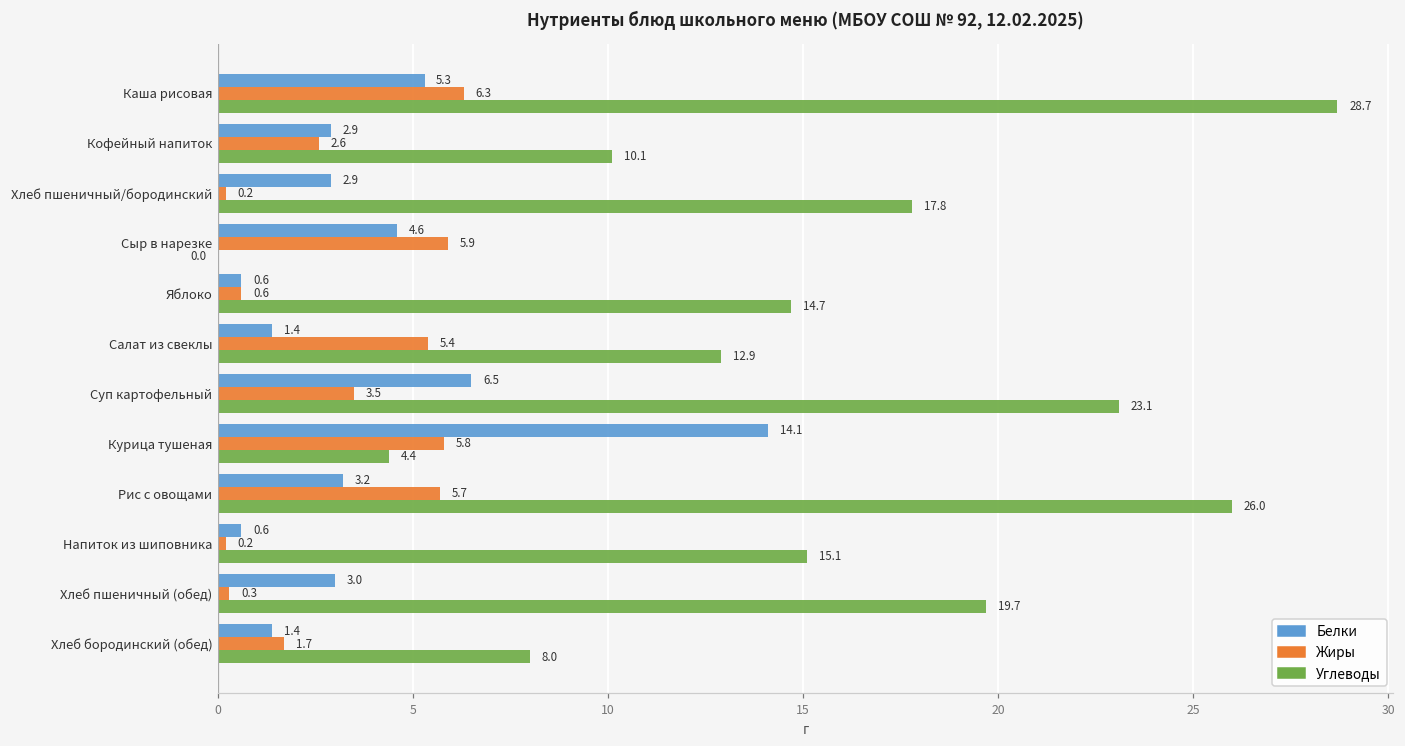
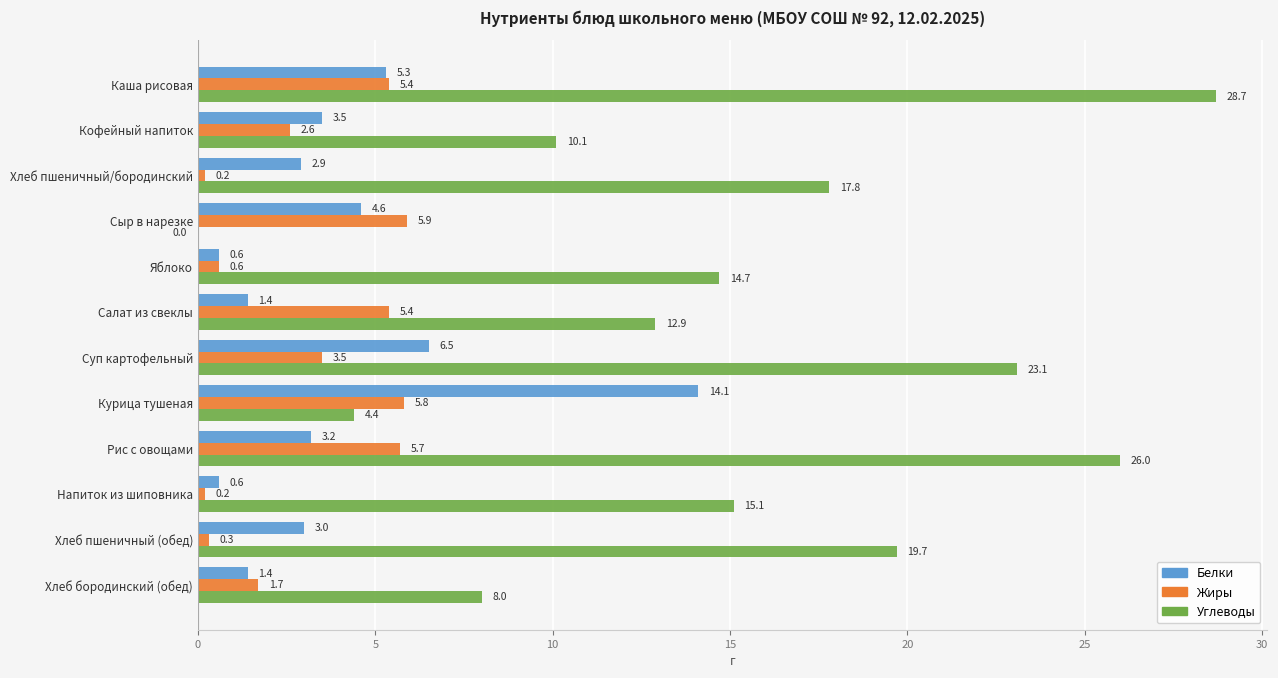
Жиры, Каша рисовая: 6.3 -> 5.4
Белки, Кофейный напиток: 2.9 -> 3.5
